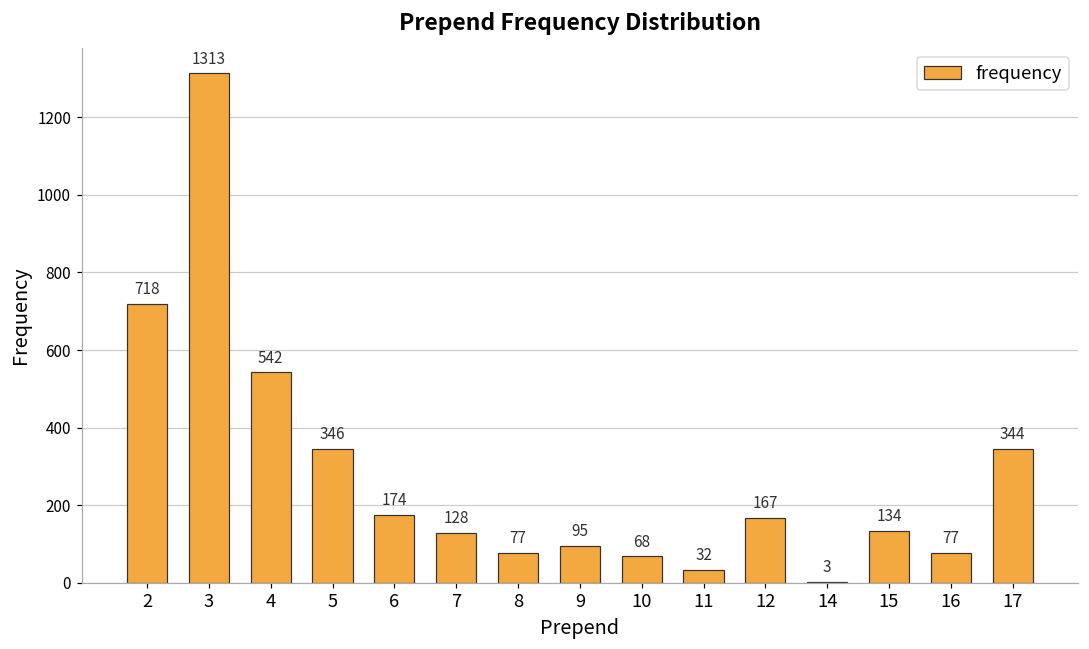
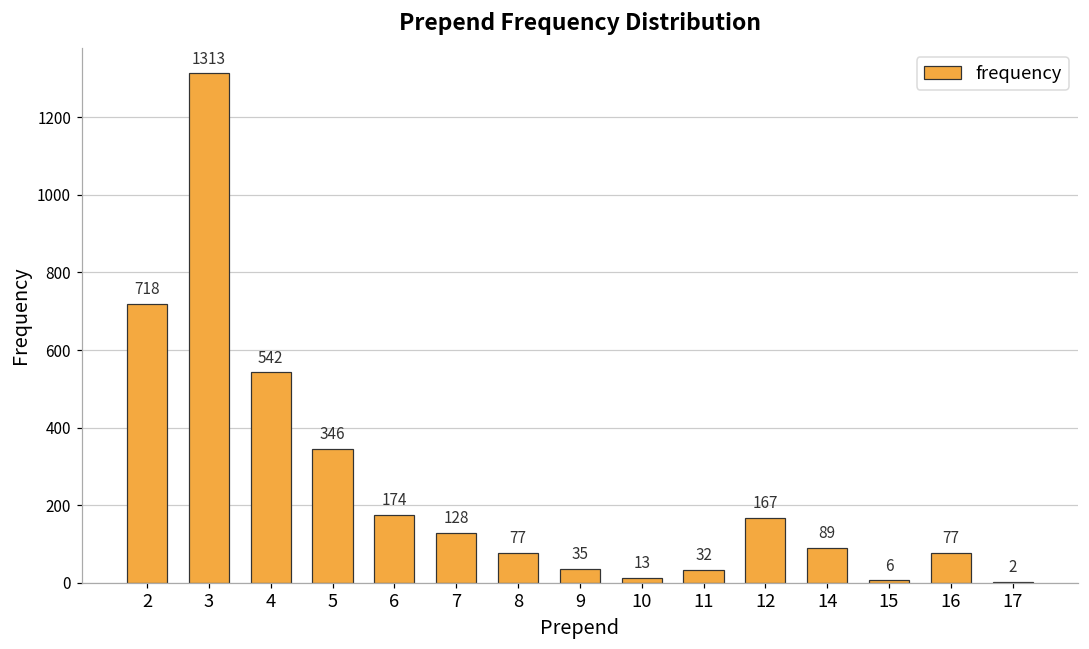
9: 95 -> 35
10: 68 -> 13
14: 3 -> 89
15: 134 -> 6
17: 344 -> 2
